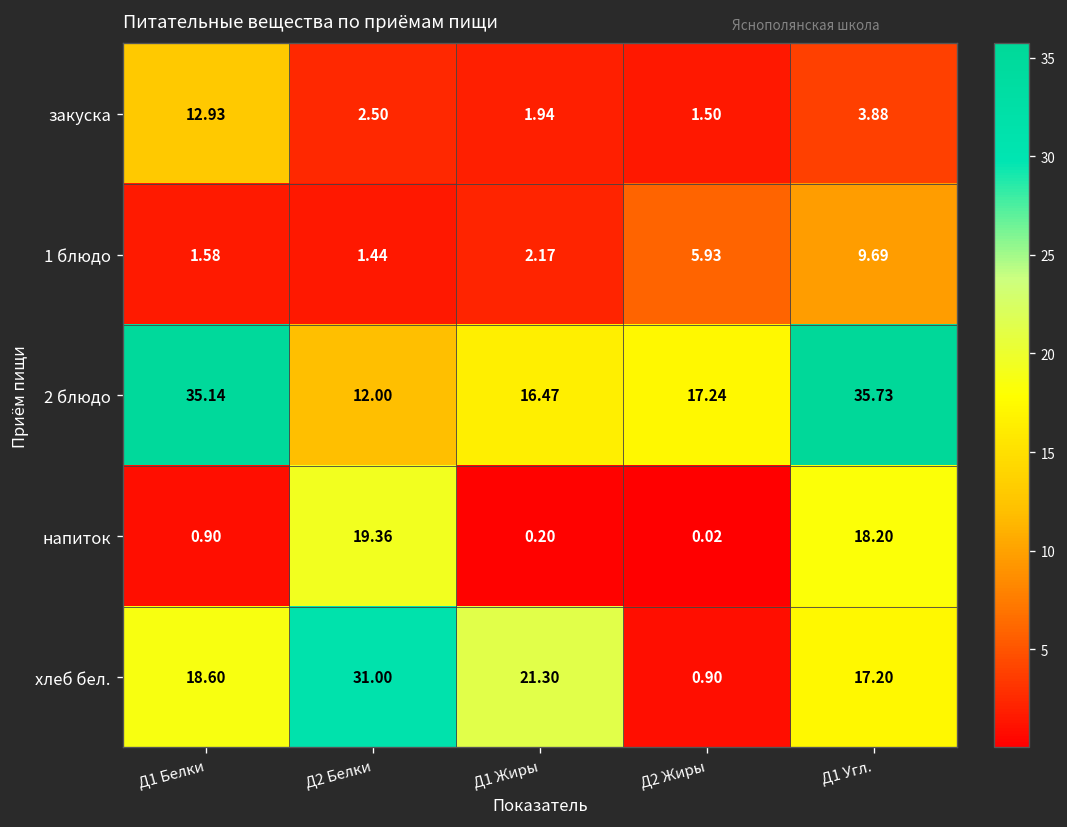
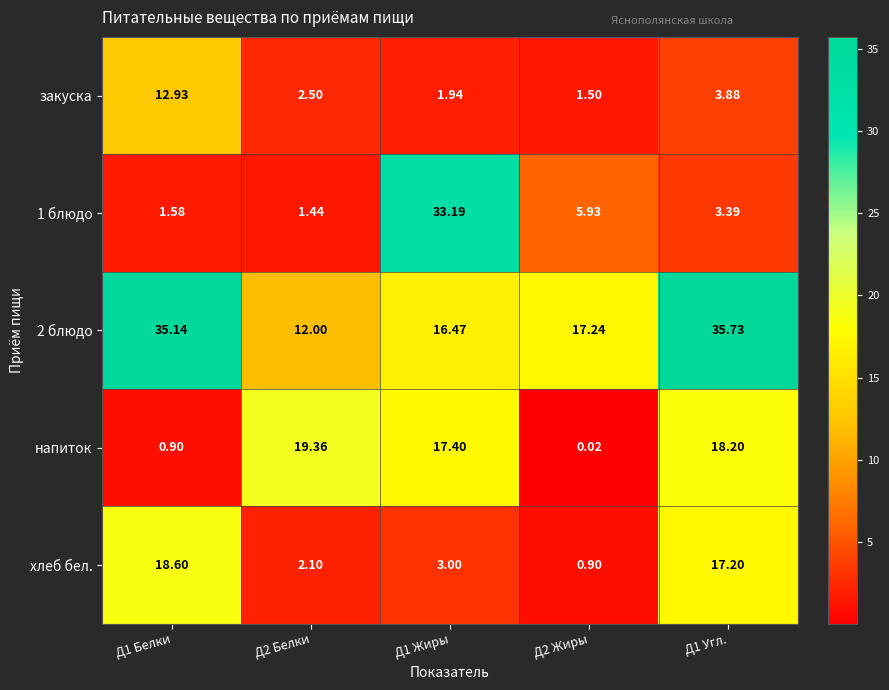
1 блюдо, Д1 Жиры: 2.17 -> 33.19
1 блюдо, Д1 Угл.: 9.69 -> 3.39
напиток, Д1 Жиры: 0.20 -> 17.40
хлеб бел., Д2 Белки: 31.00 -> 2.10
хлеб бел., Д1 Жиры: 21.30 -> 3.00
